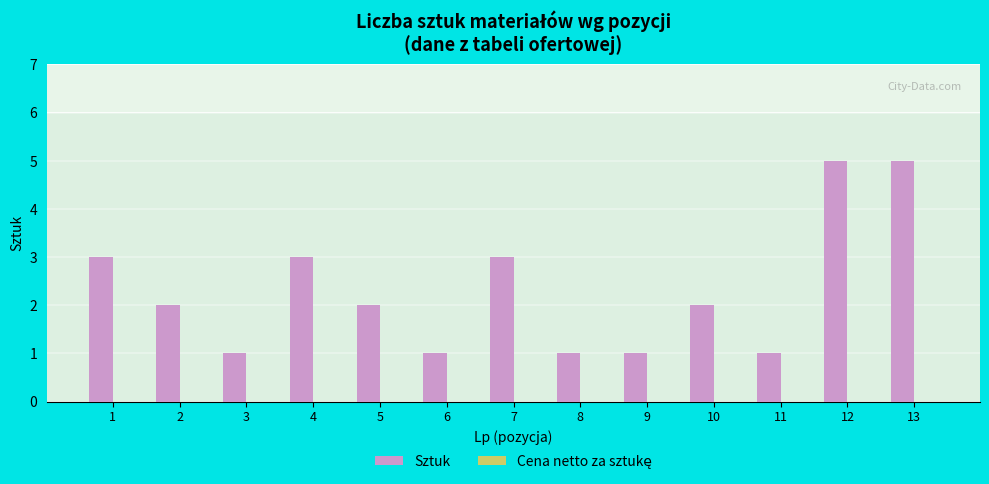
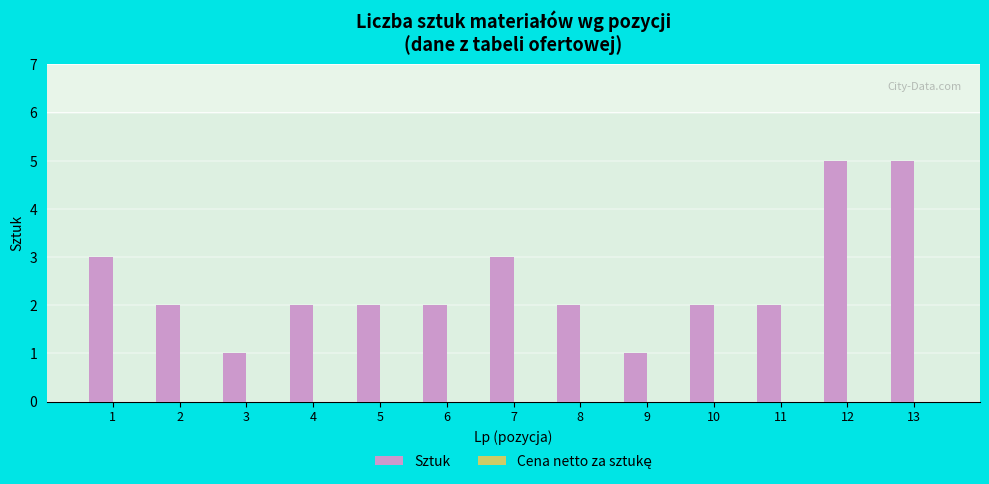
Sztuk, 4: 3 -> 2
Sztuk, 6: 1 -> 2
Sztuk, 8: 1 -> 2
Sztuk, 11: 1 -> 2
